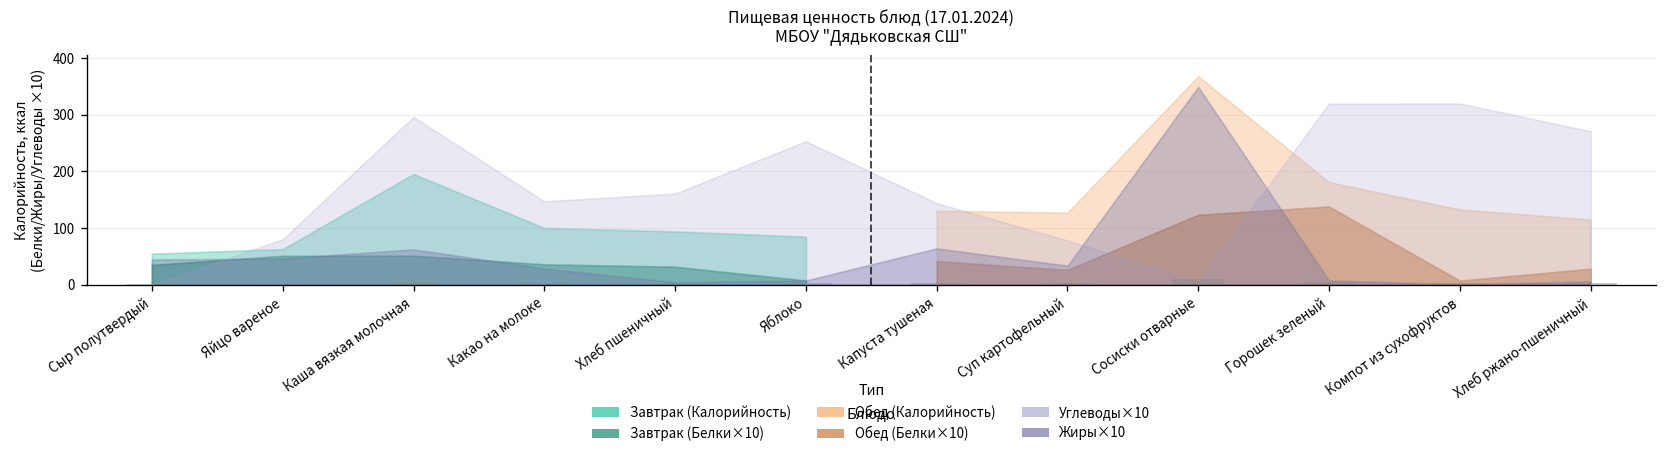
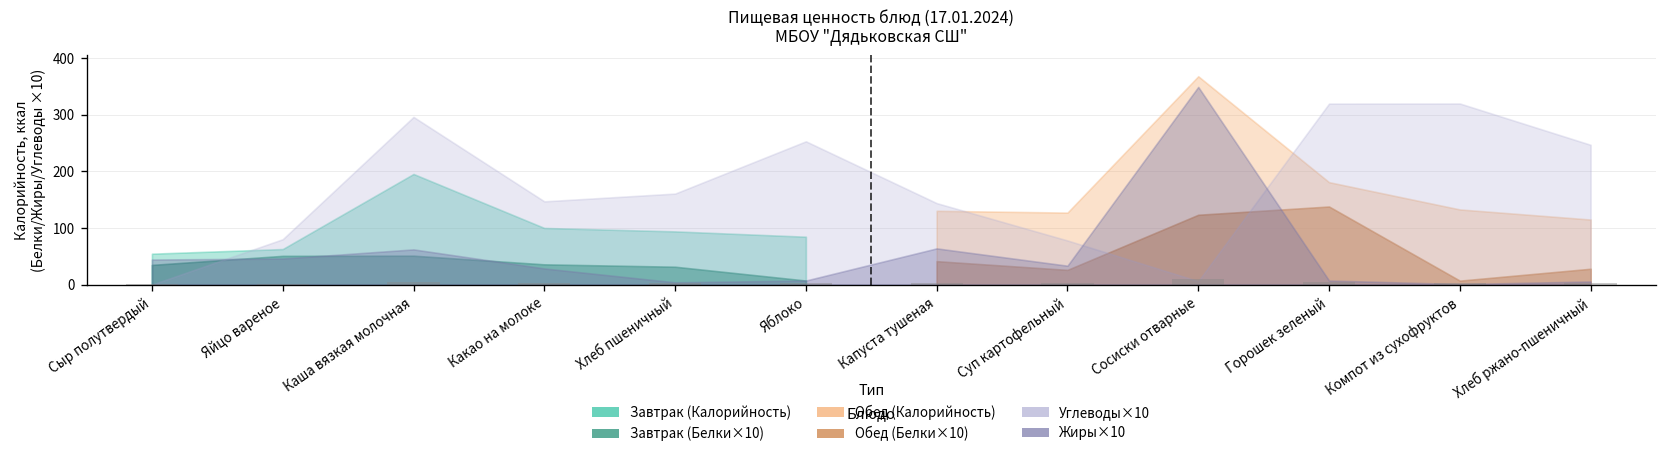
Углеводы×10, Хлеб ржано-пшеничный: 270 -> 250
